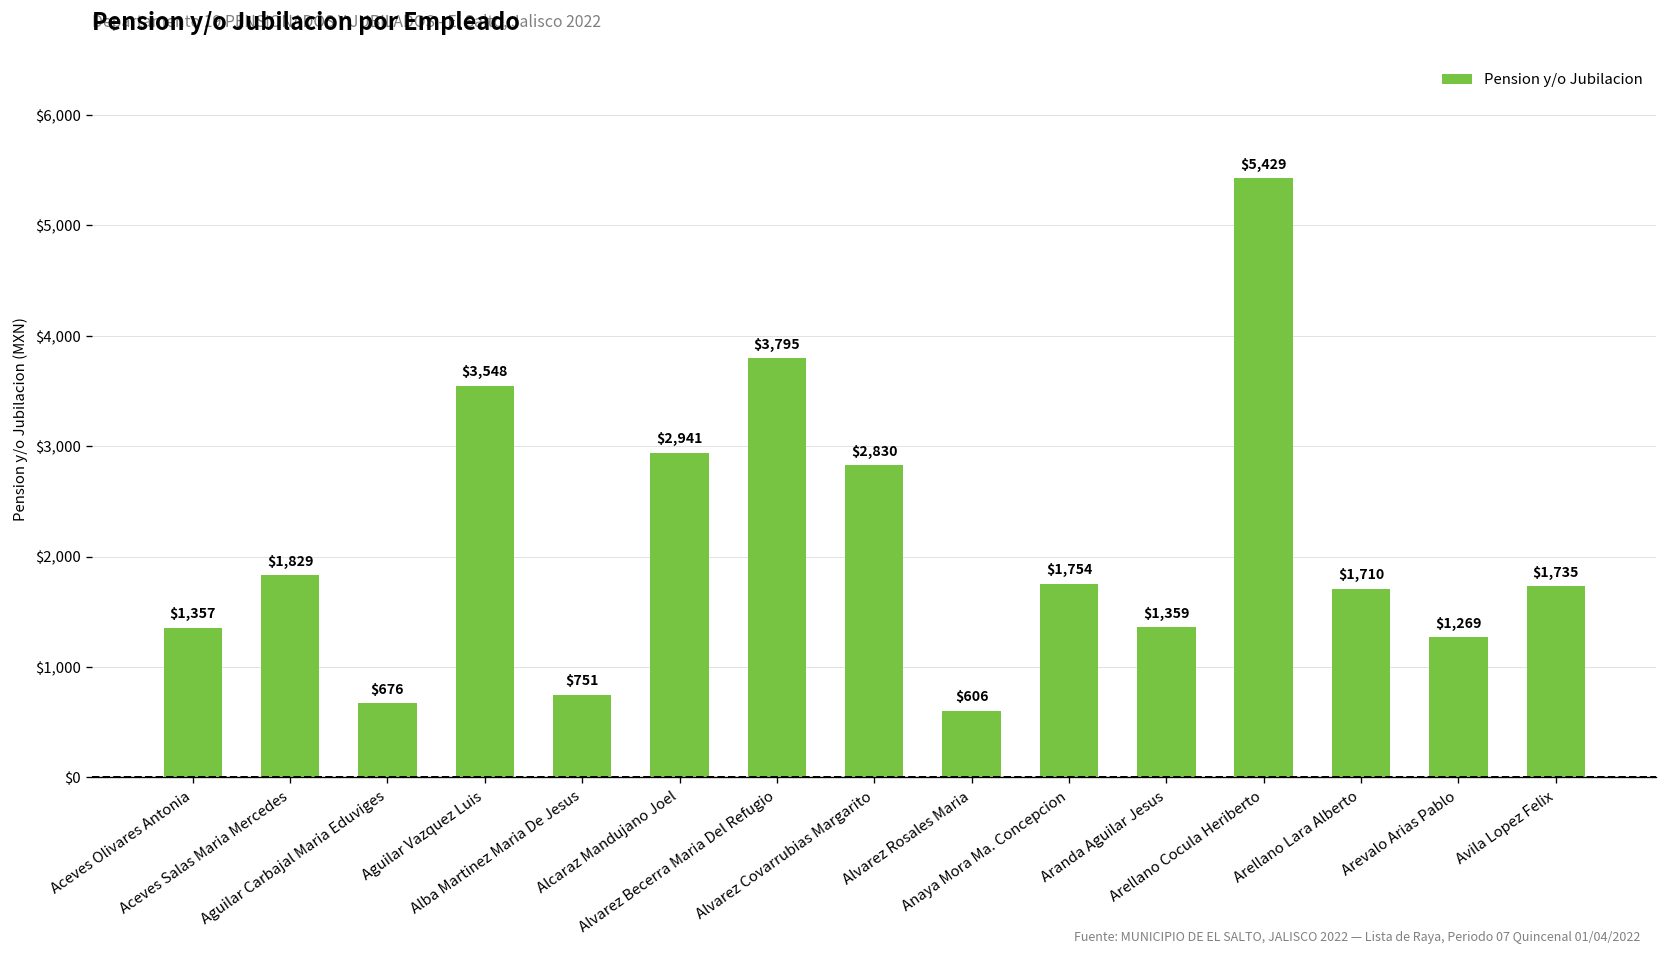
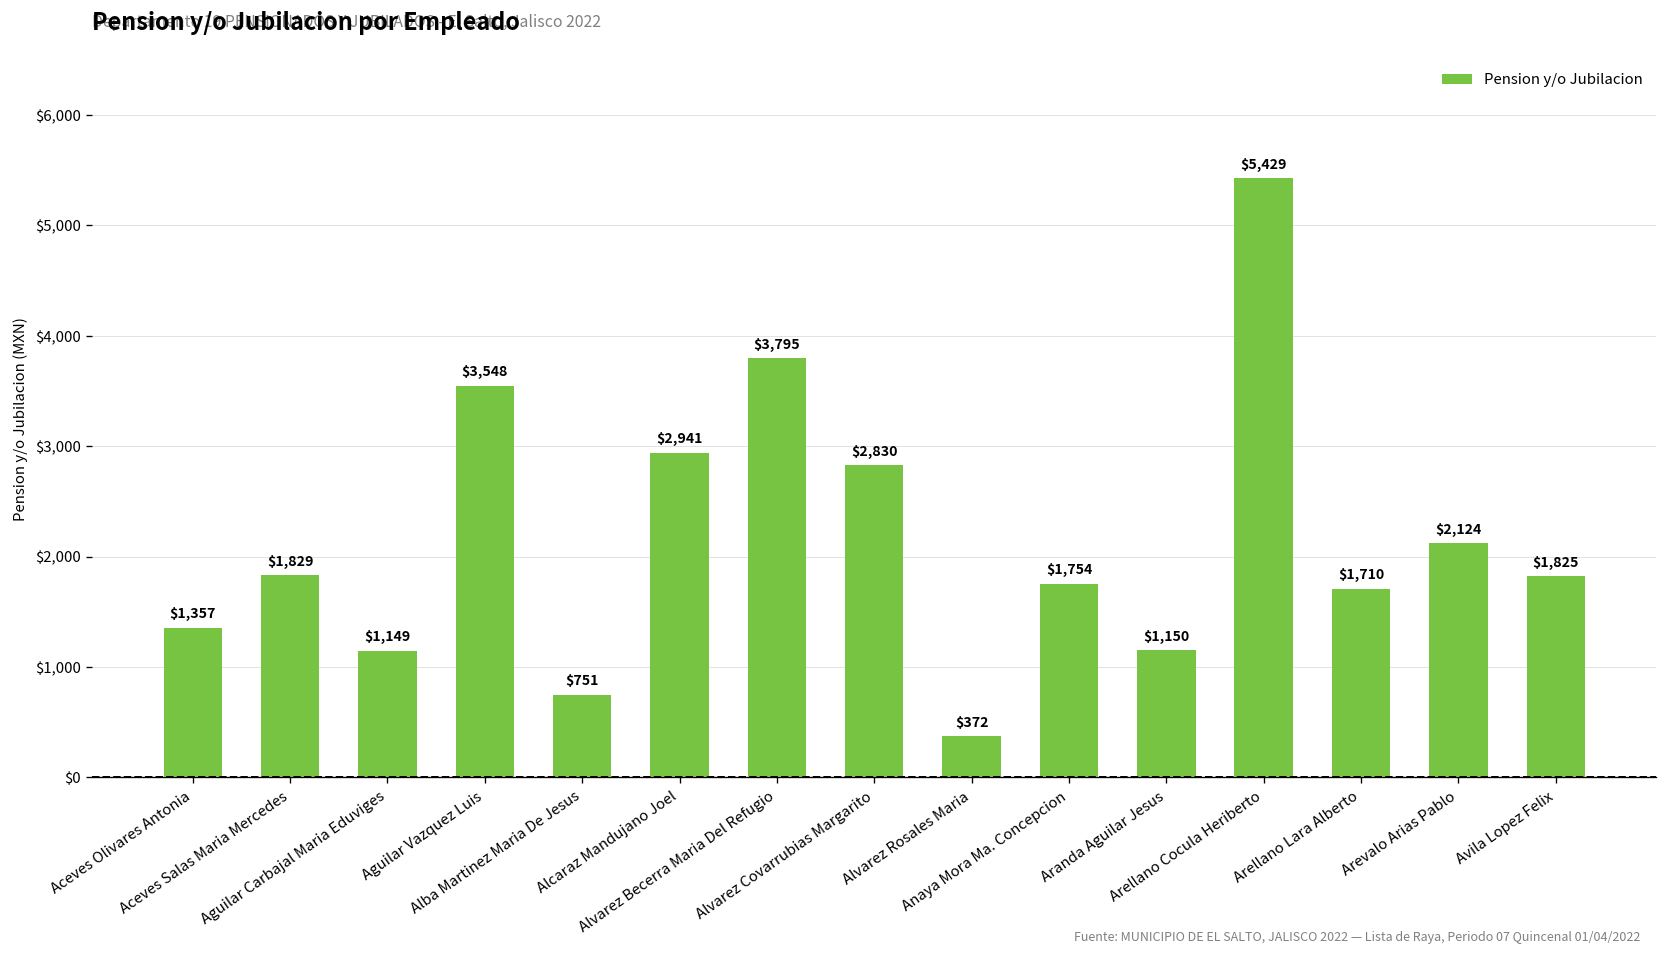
Aguilar Carbajal Maria Eduviges: $676 -> $1,149
Alvarez Rosales Maria: $606 -> $372
Aranda Aguilar Jesus: $1,359 -> $1,150
Arevalo Arias Pablo: $1,269 -> $2,124
Avila Lopez Felix: $1,735 -> $1,825
